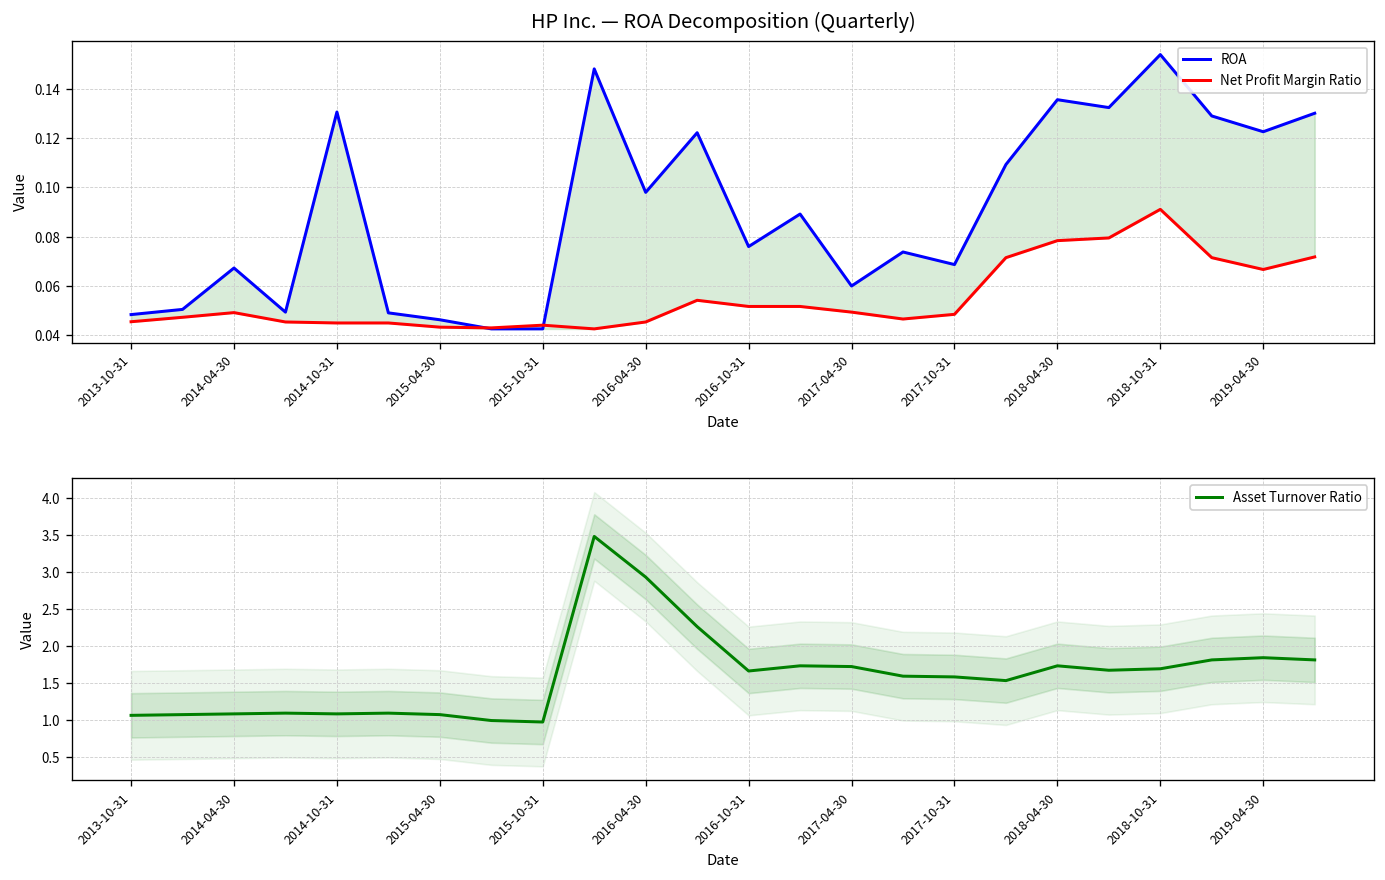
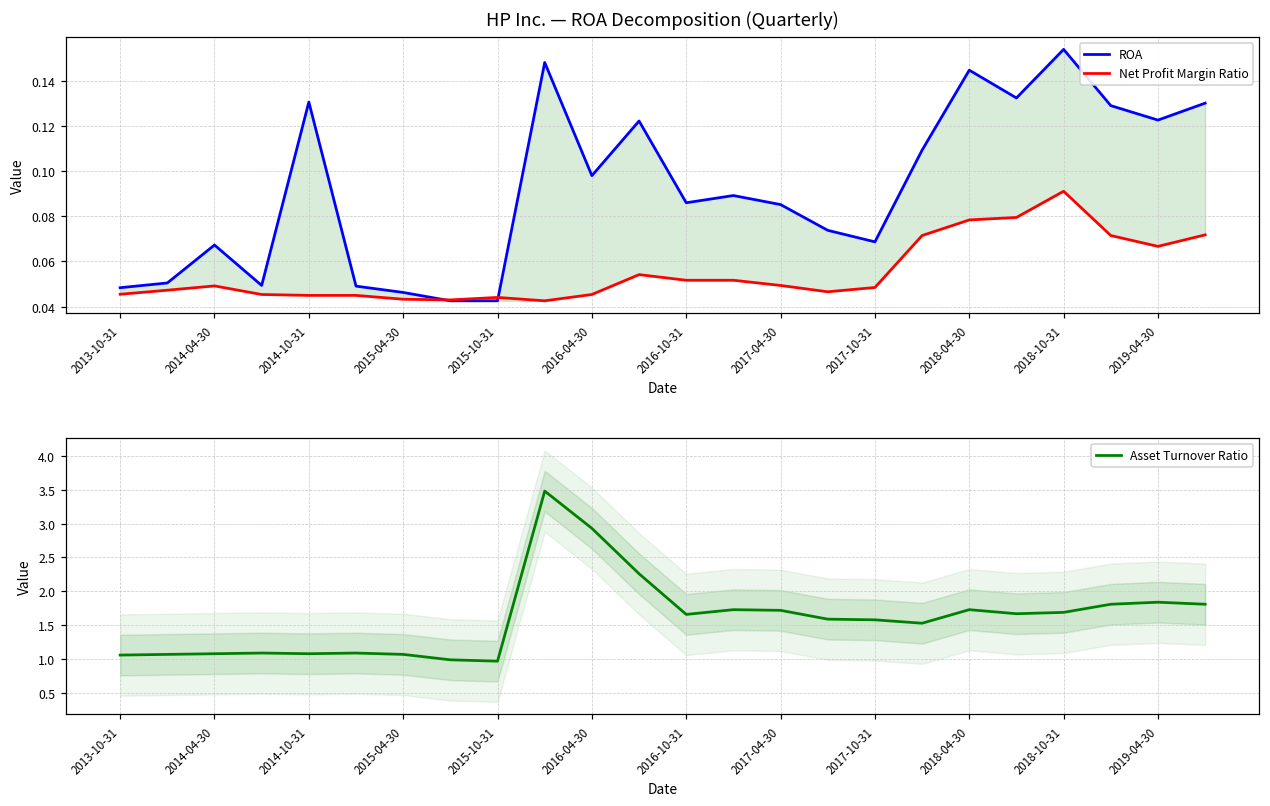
HP Inc. — ROA Decomposition (Quarterly), ROA, 2016-10-31: 0.076 -> 0.086
HP Inc. — ROA Decomposition (Quarterly), ROA, 2017-04-30: 0.060 -> 0.085
HP Inc. — ROA Decomposition (Quarterly), ROA, 2018-04-30: 0.136 -> 0.145
